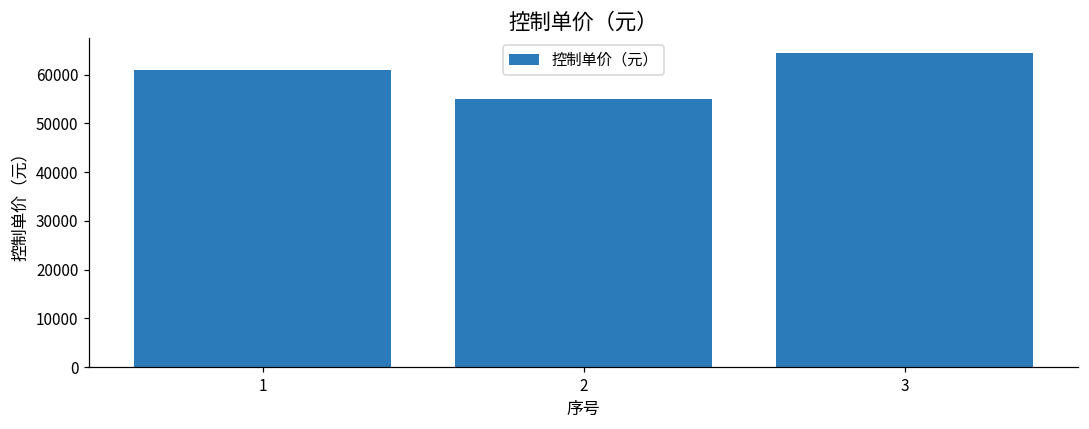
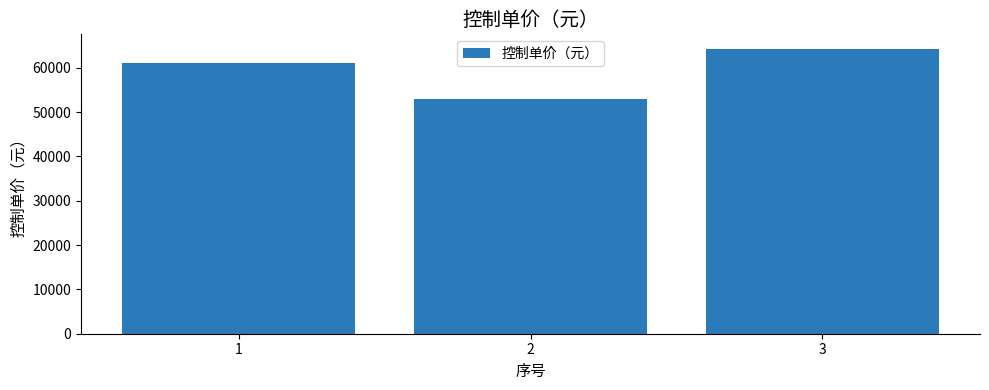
2: 55000 -> 53000
